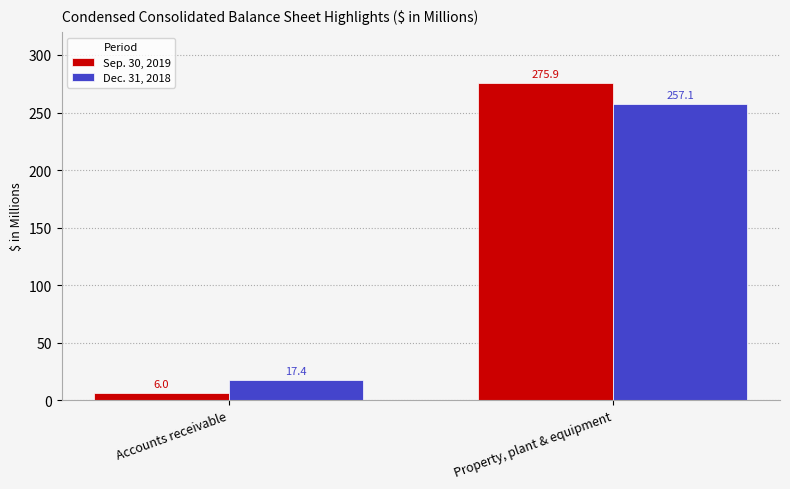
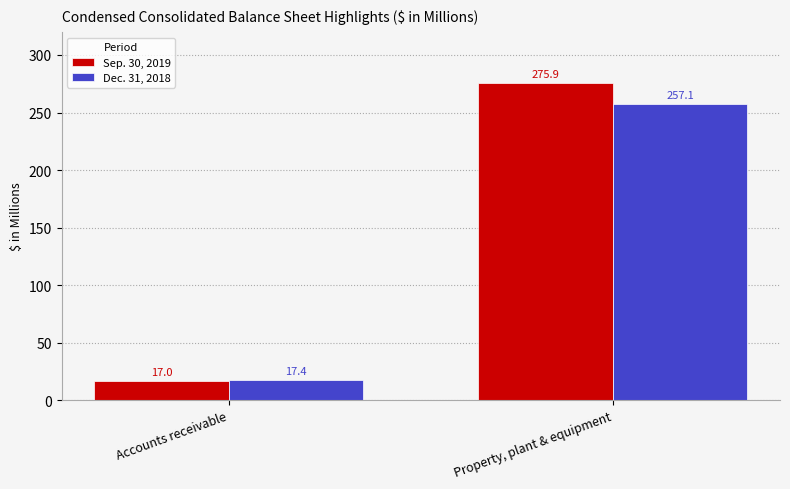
Sep. 30, 2019, Accounts receivable: 6.0 -> 17.0
